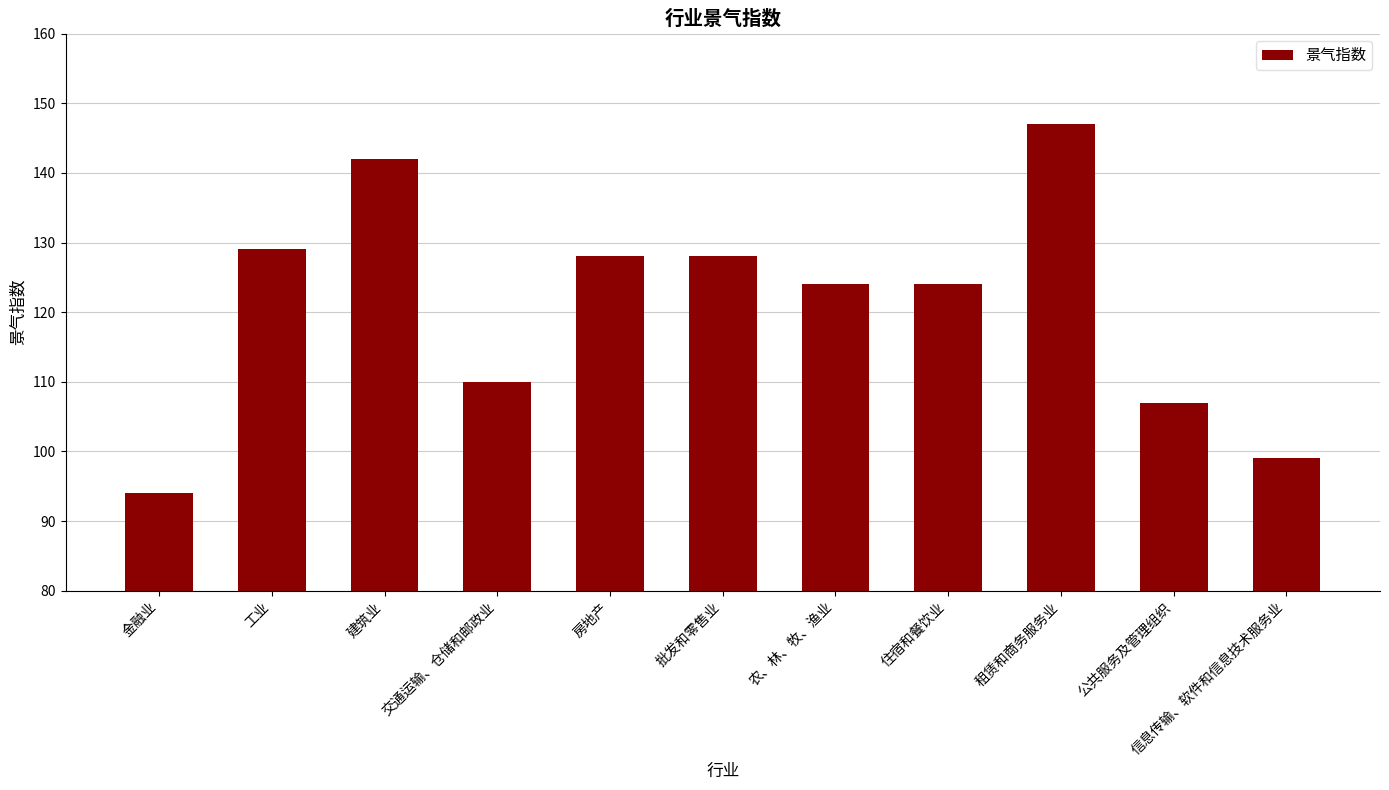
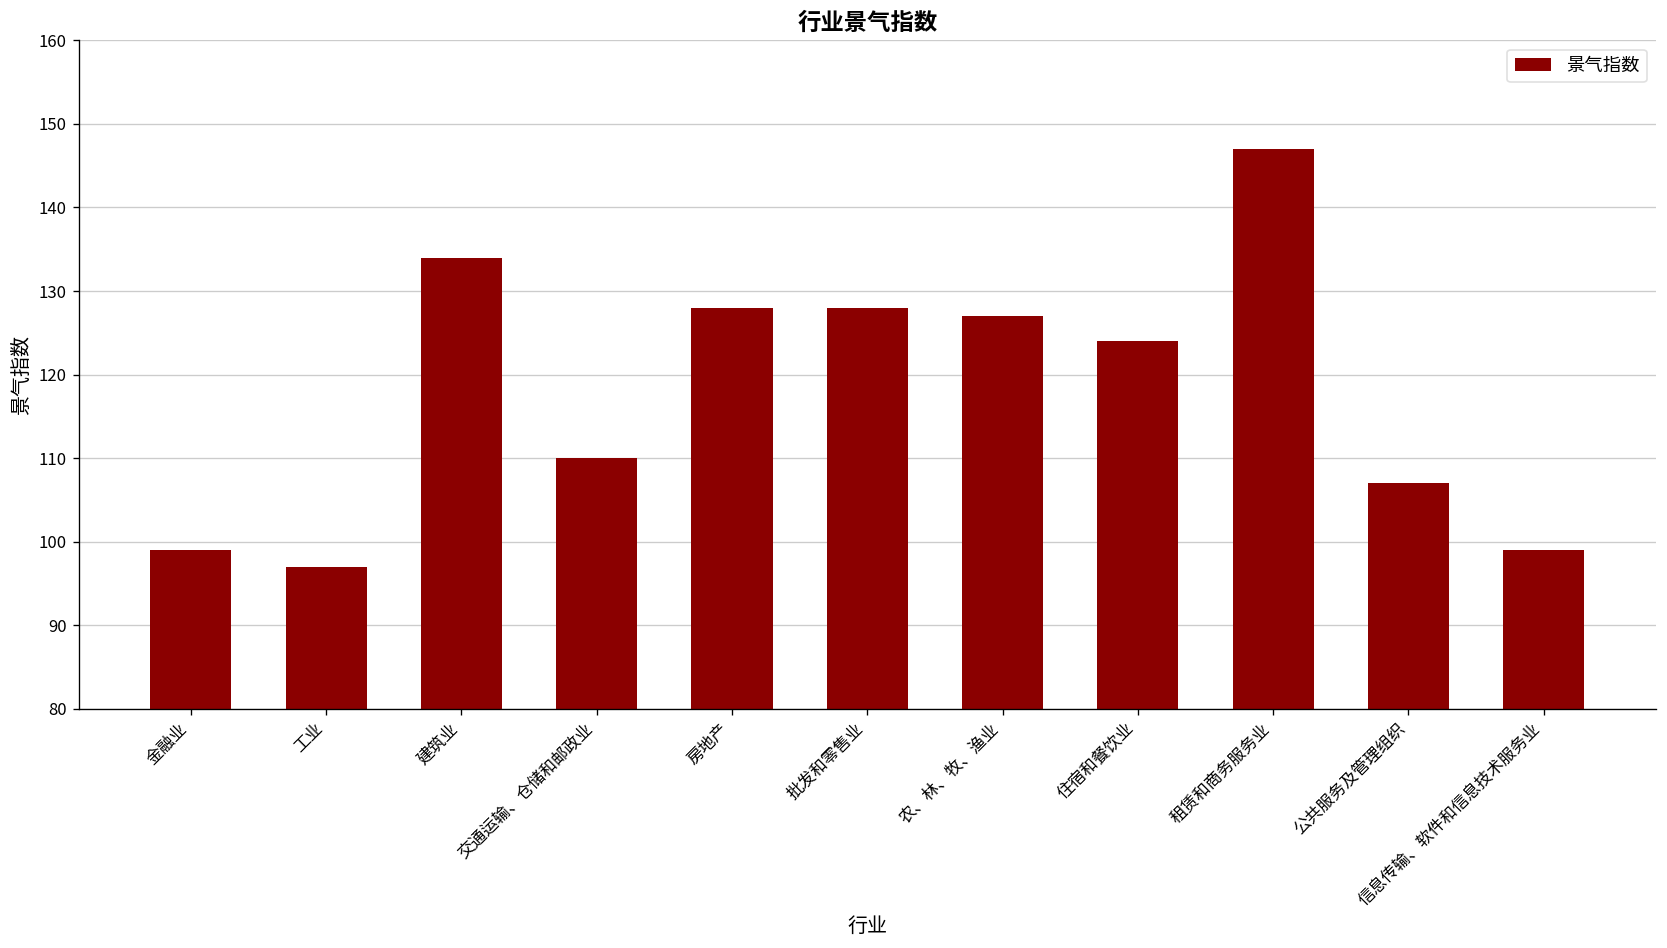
金融业: 94 -> 99
工业: 129 -> 97
建筑业: 142 -> 134
农、林、牧、渔业: 124 -> 127
